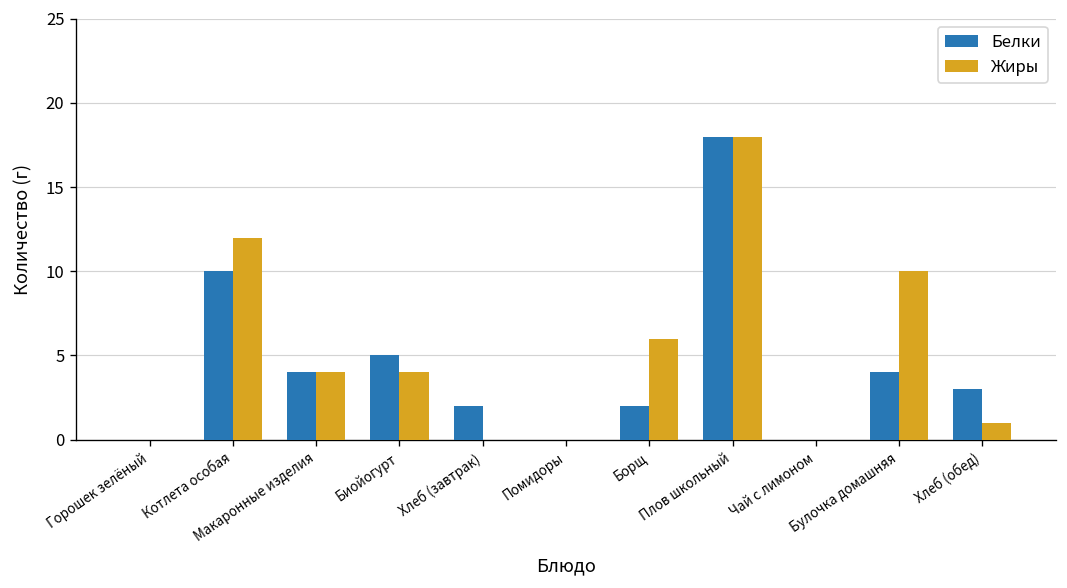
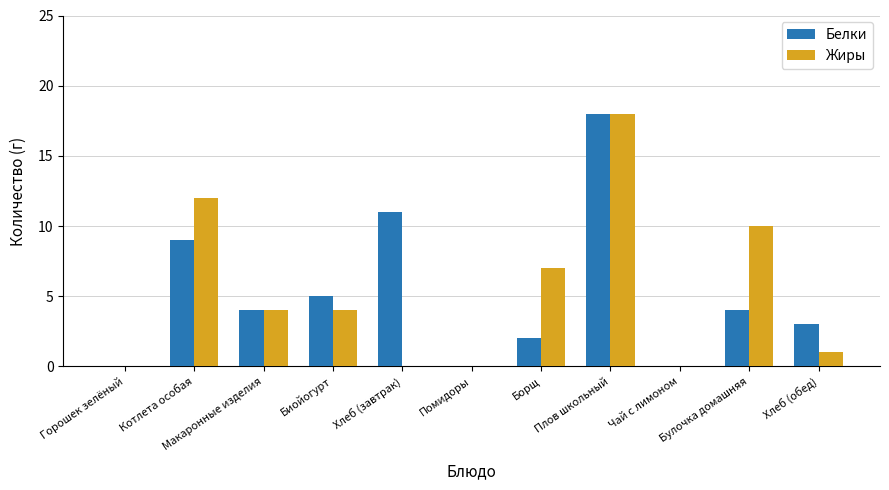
Белки, Котлета особая: 10 -> 9
Белки, Хлеб (завтрак): 2 -> 11
Жиры, Борщ: 6 -> 7
